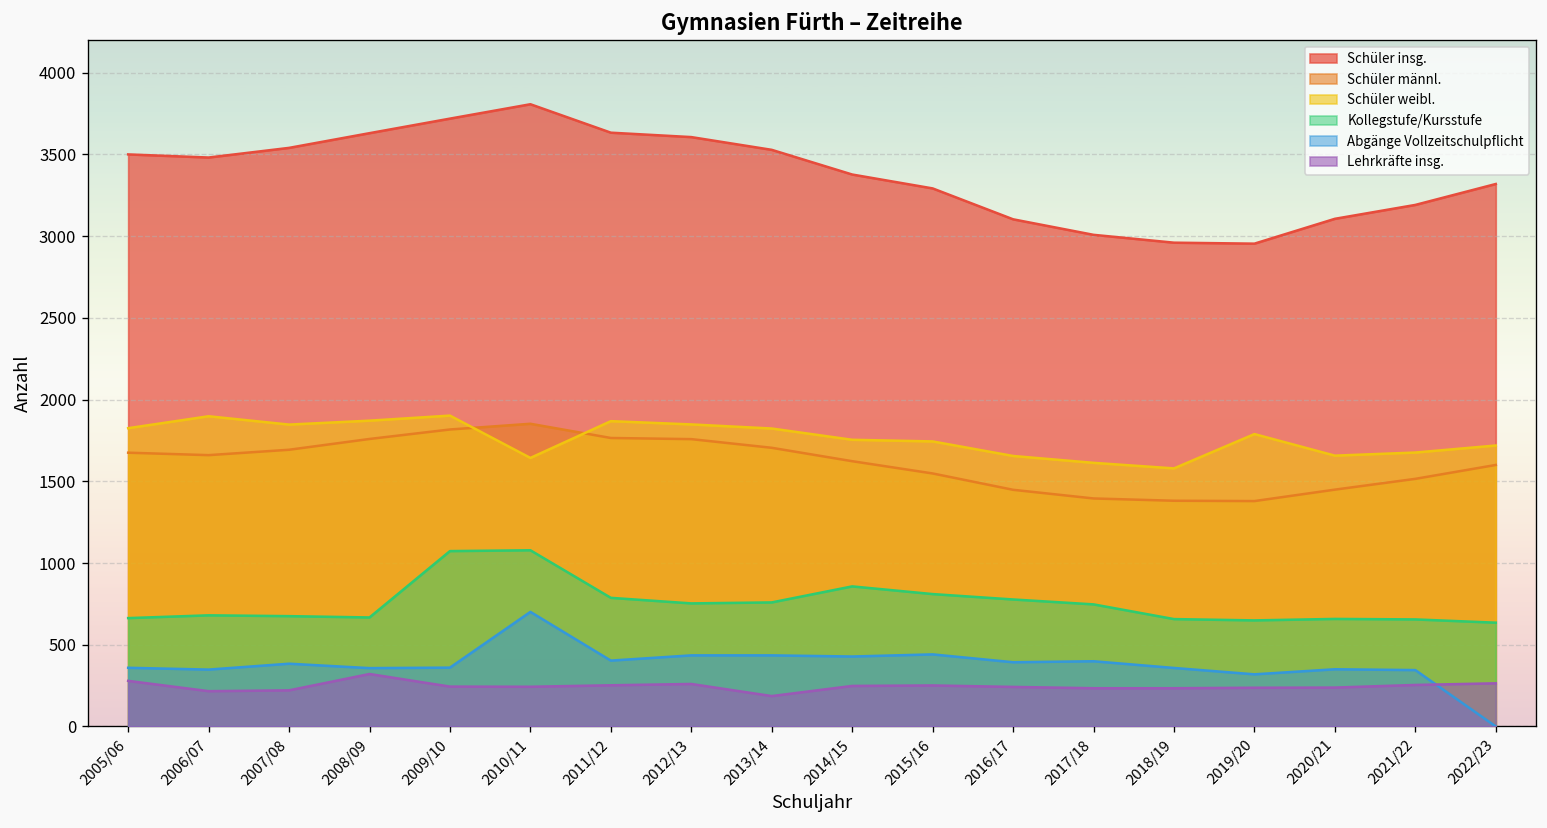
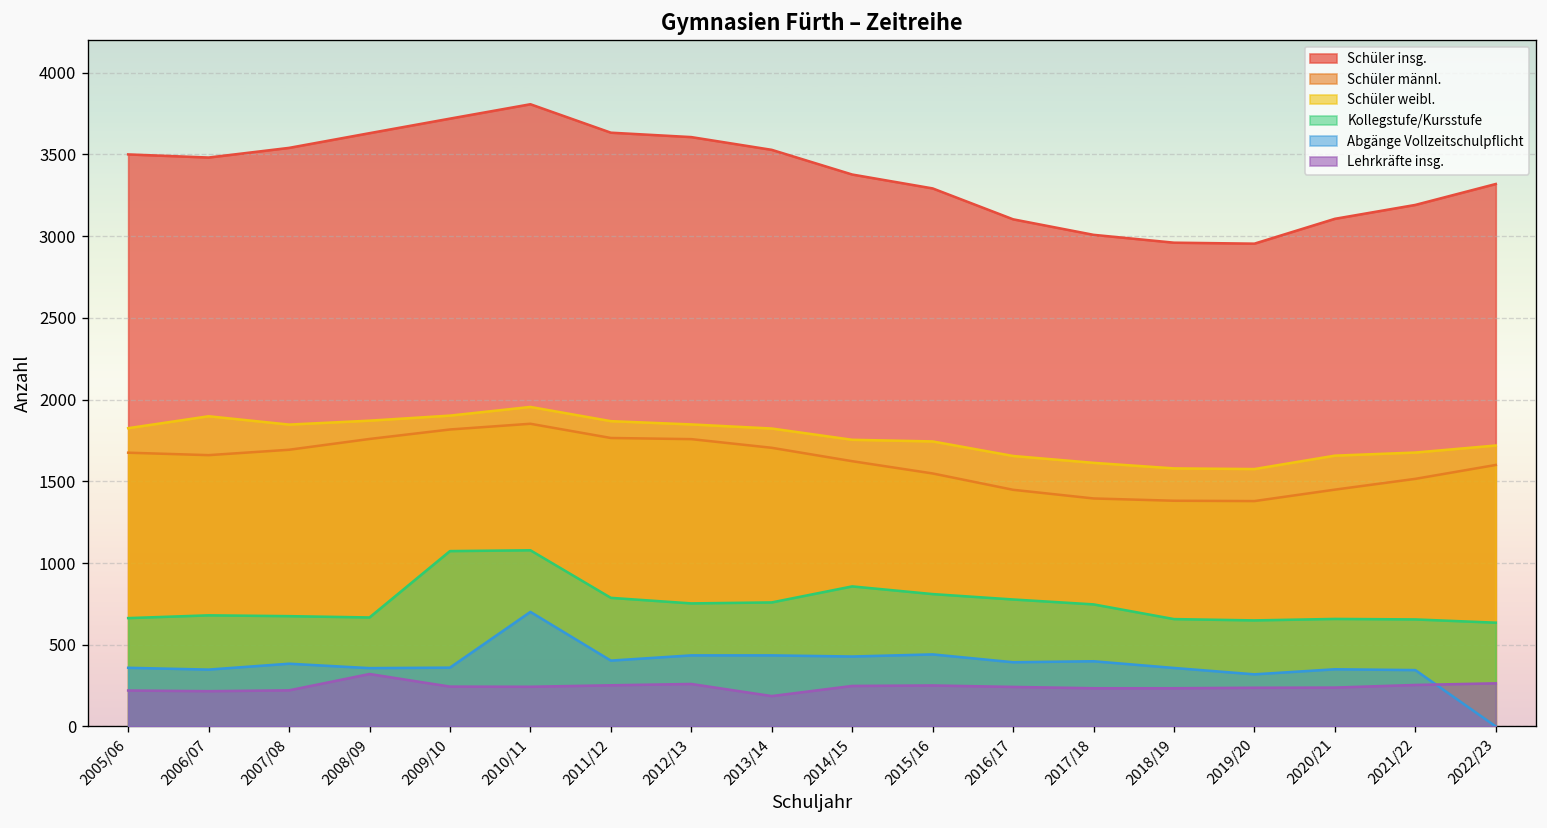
Lehrkräfte insg., 2005/06: 280 -> 220
Schüler weibl., 2010/11: 1640 -> 1960
Schüler weibl., 2019/20: 1790 -> 1580
